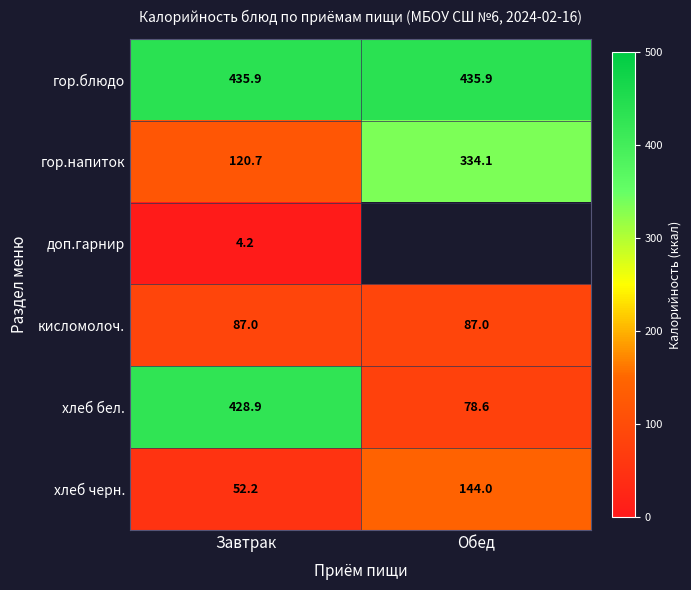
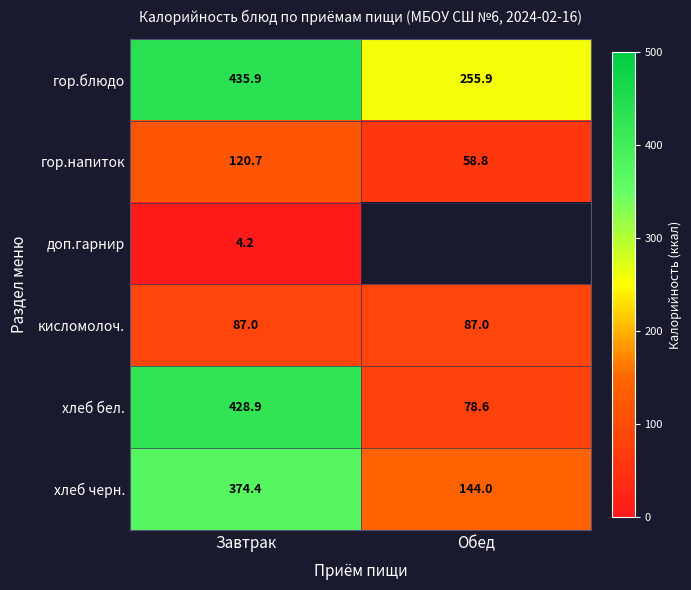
гор.блюдо, Обед: 435.9 -> 255.9
гор.напиток, Обед: 334.1 -> 58.8
хлеб черн., Завтрак: 52.2 -> 374.4
